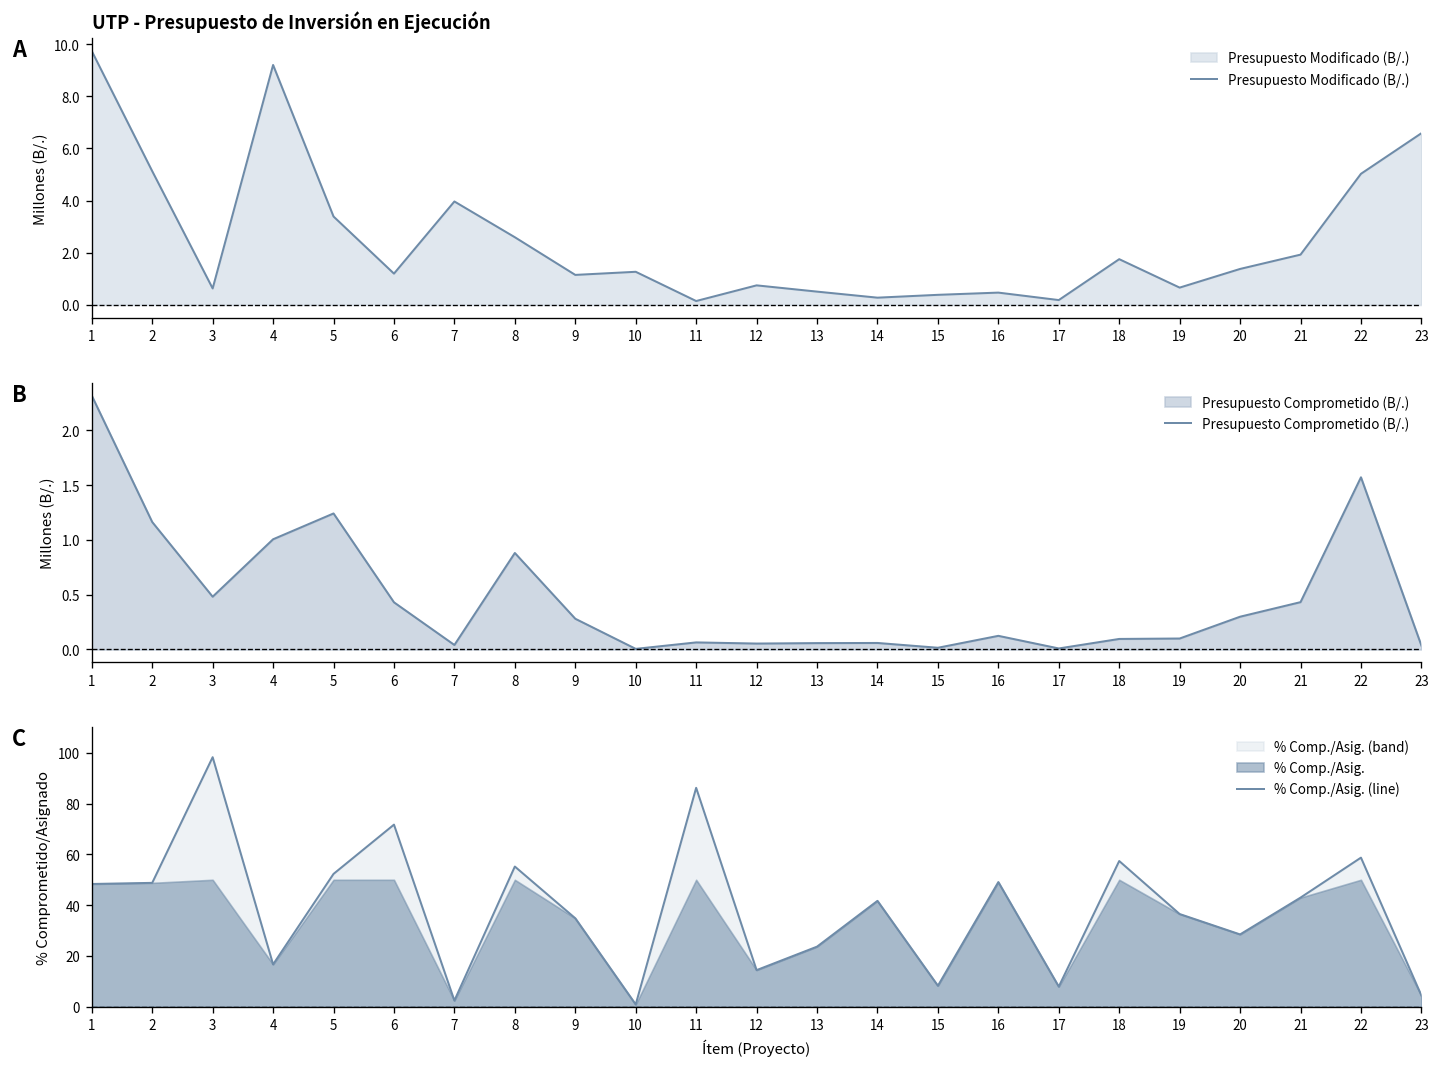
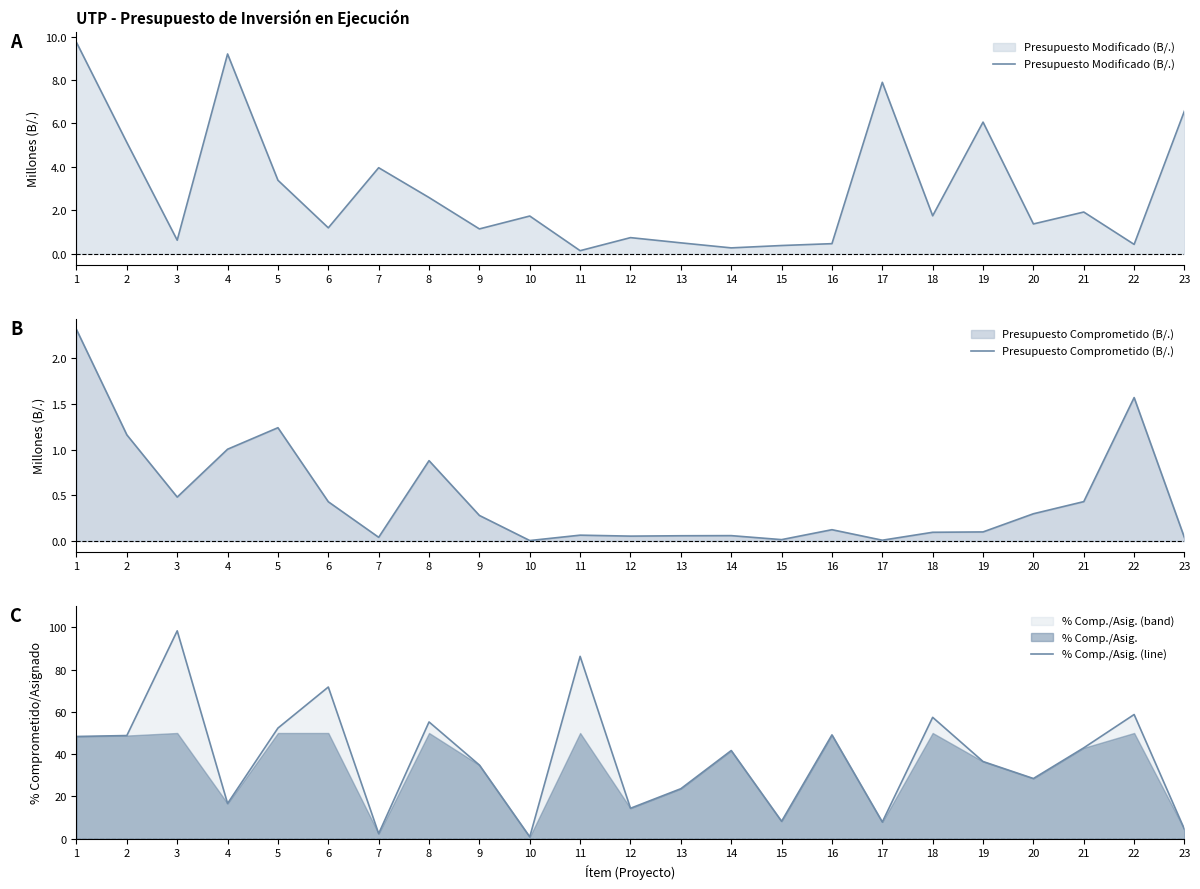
UTP - Presupuesto de Inversión en Ejecución, 10: 1.3 -> 1.7
UTP - Presupuesto de Inversión en Ejecución, 17: 0.2 -> 7.9
UTP - Presupuesto de Inversión en Ejecución, 19: 0.7 -> 6.1
UTP - Presupuesto de Inversión en Ejecución, 22: 5.0 -> 0.4
